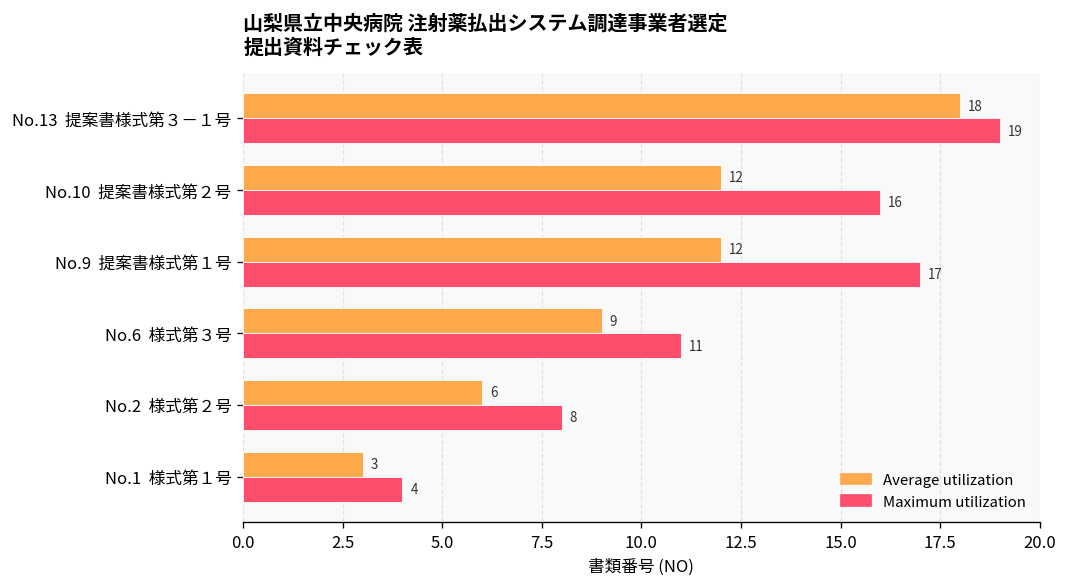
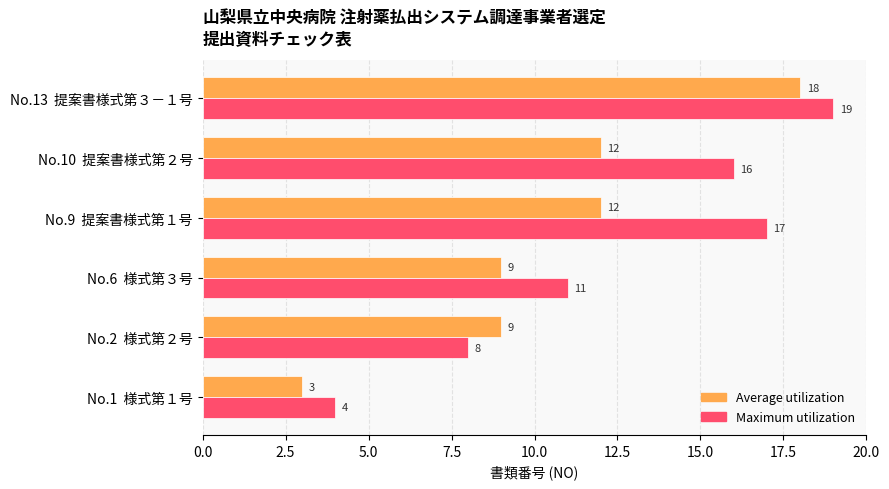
Average utilization, No.2 様式第２号: 6 -> 9
